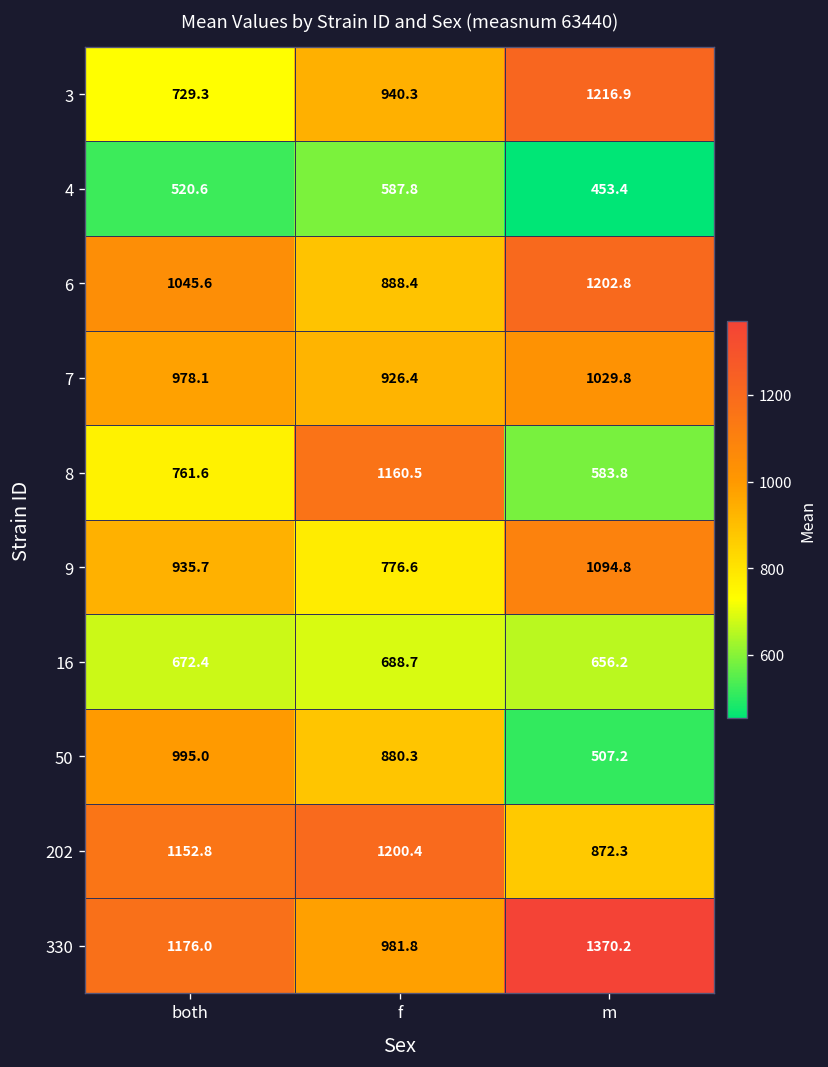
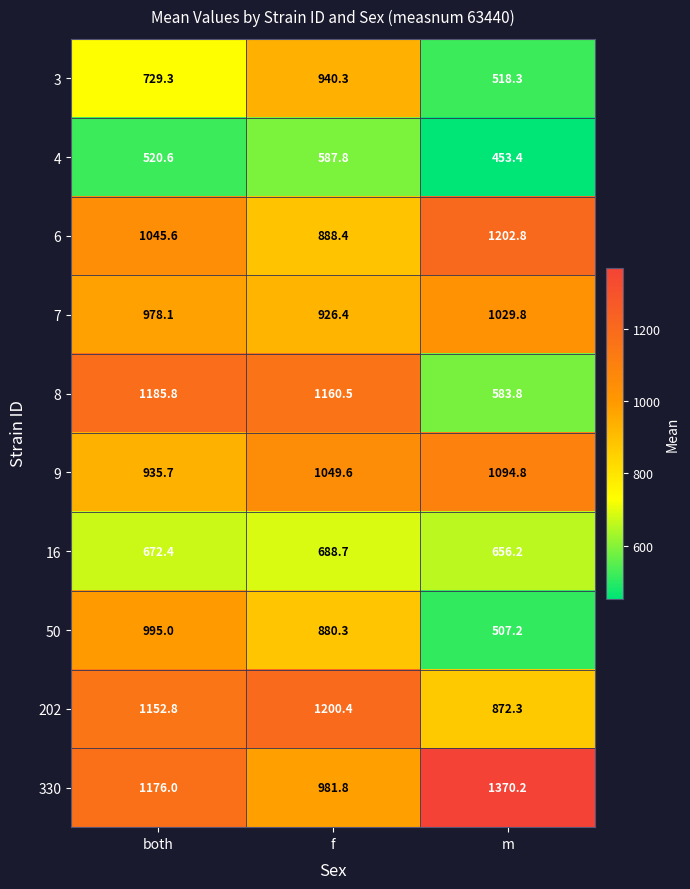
3, m: 1216.9 -> 518.3
8, both: 761.6 -> 1185.8
9, f: 776.6 -> 1049.6
